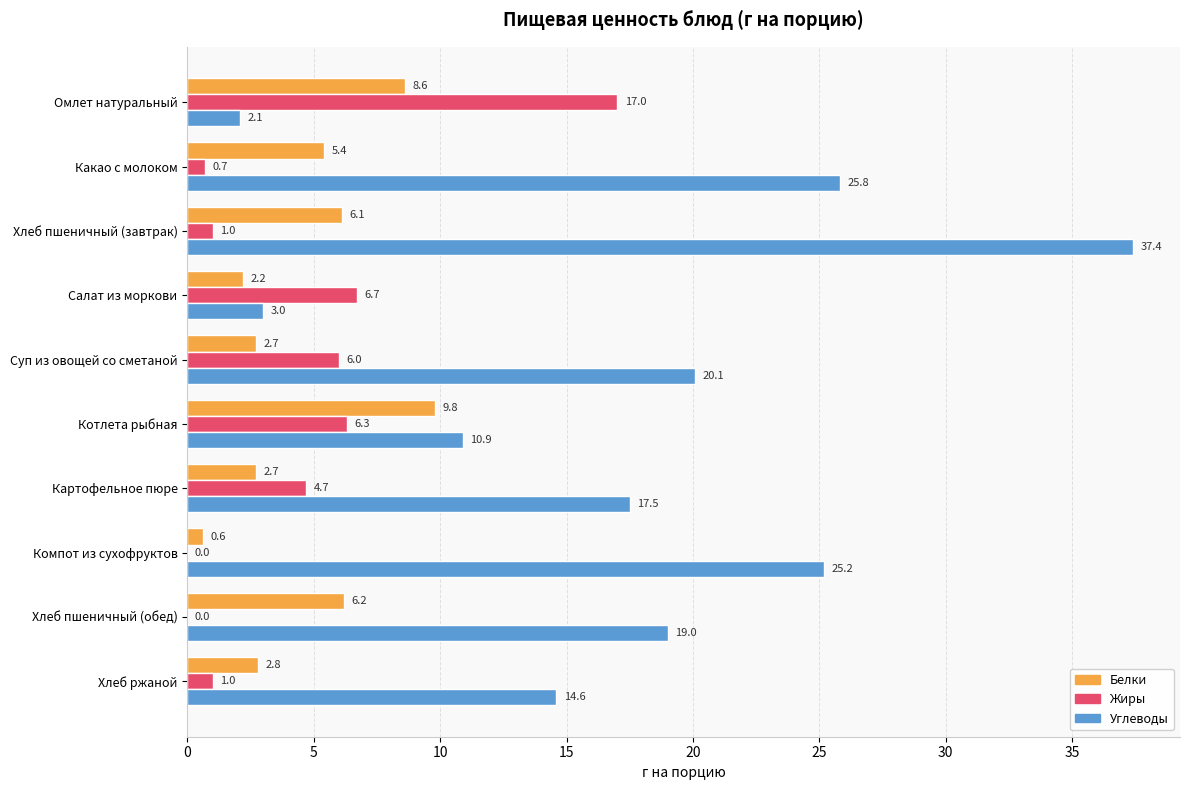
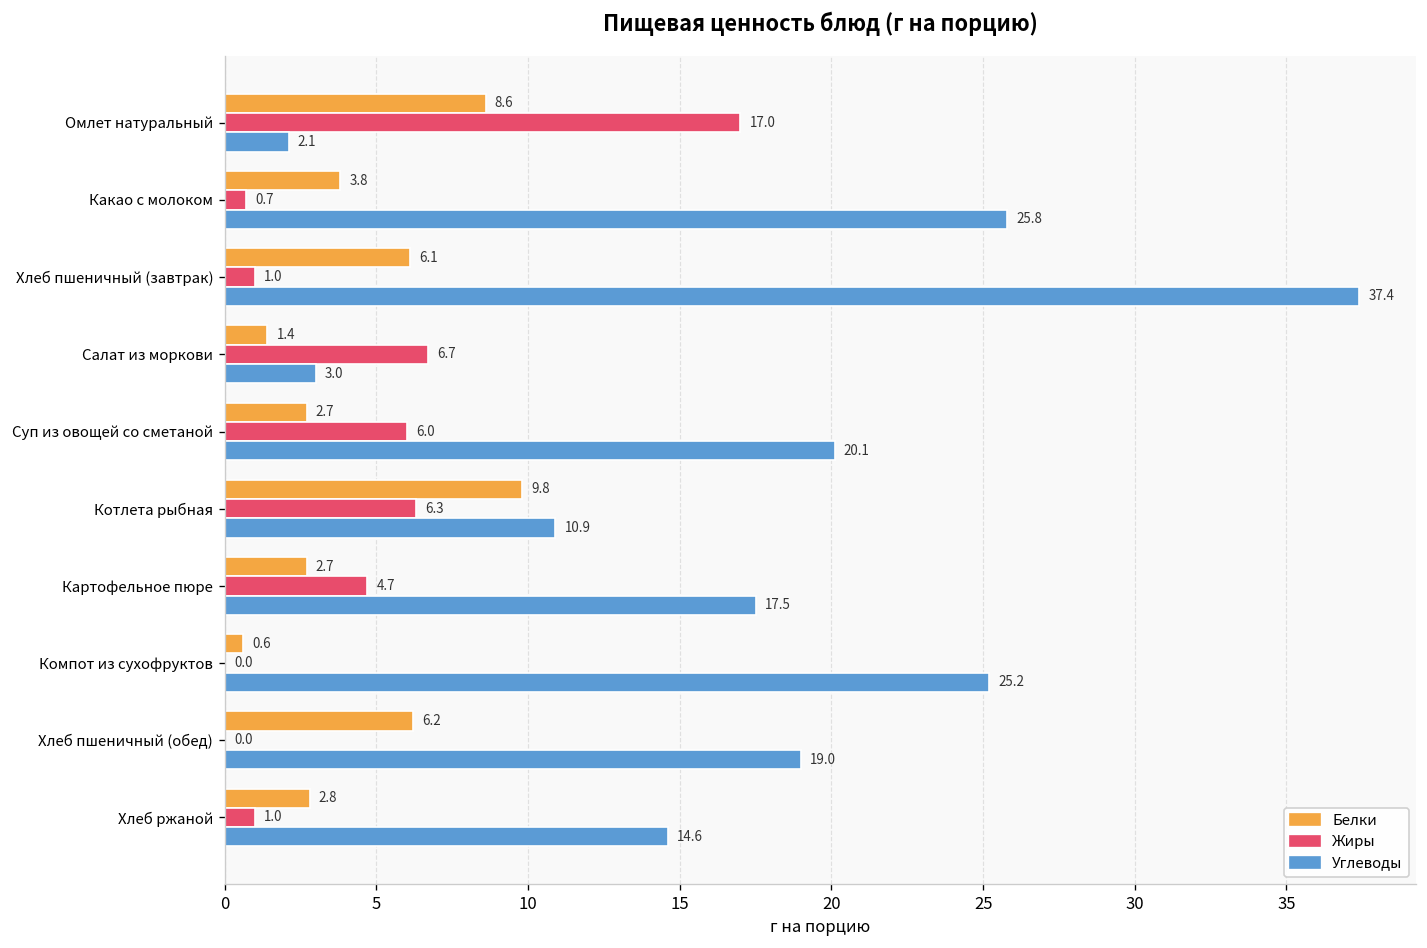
Белки, Какао с молоком: 5.4 -> 3.8
Белки, Салат из моркови: 2.2 -> 1.4
